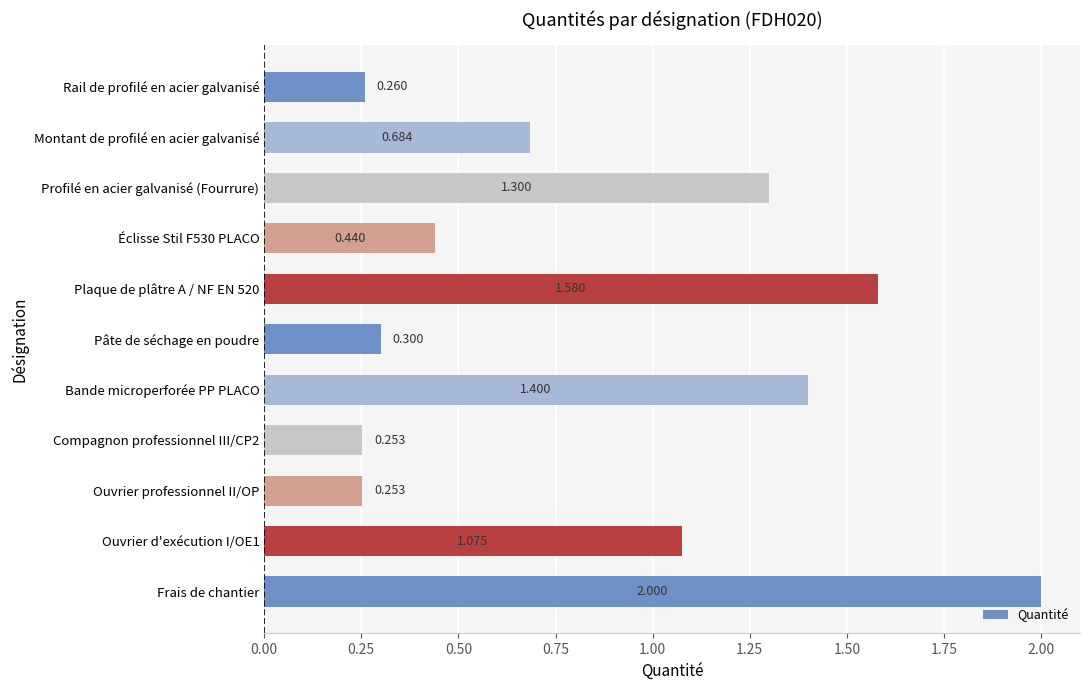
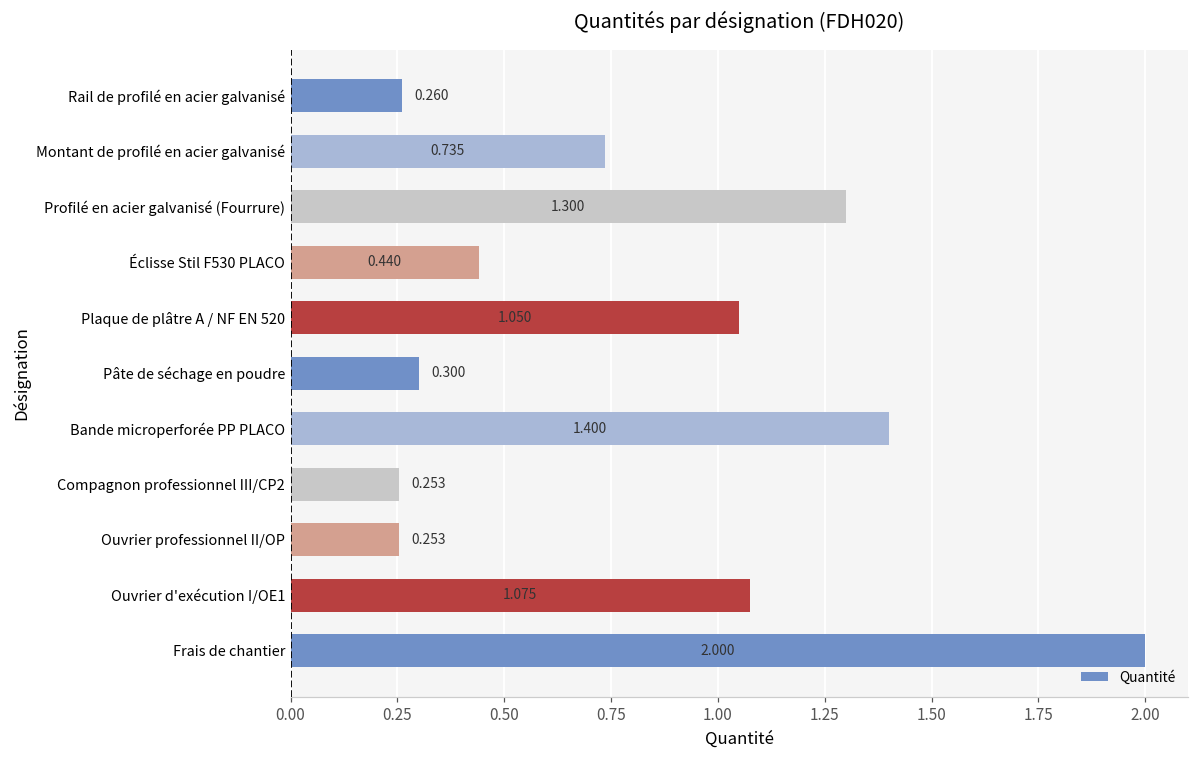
Montant de profilé en acier galvanisé: 0.684 -> 0.735
Plaque de plâtre A / NF EN 520: 1.580 -> 1.050
